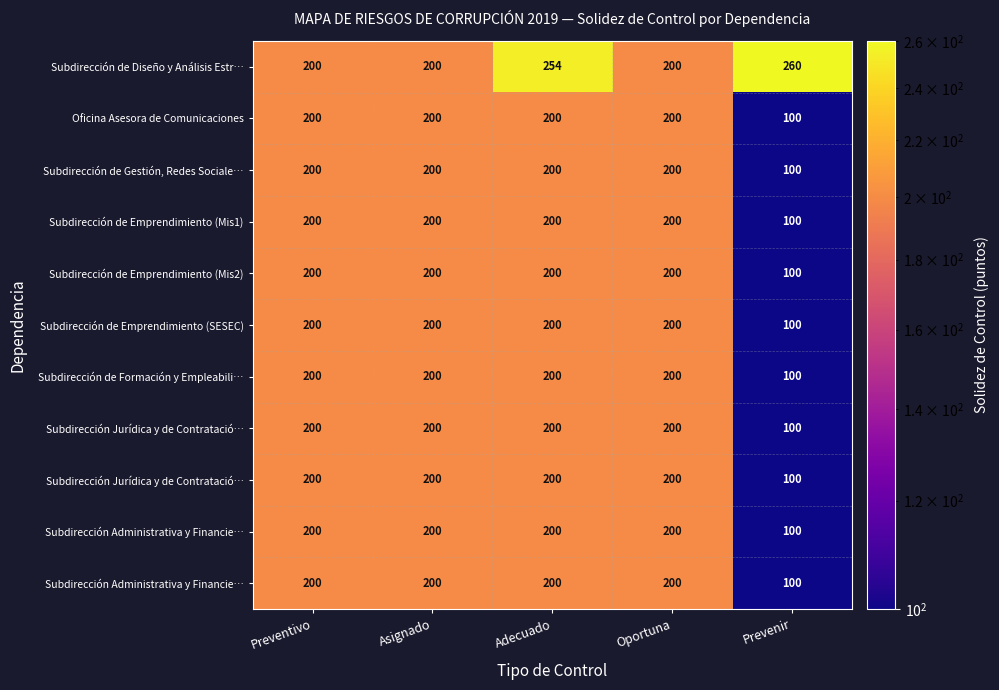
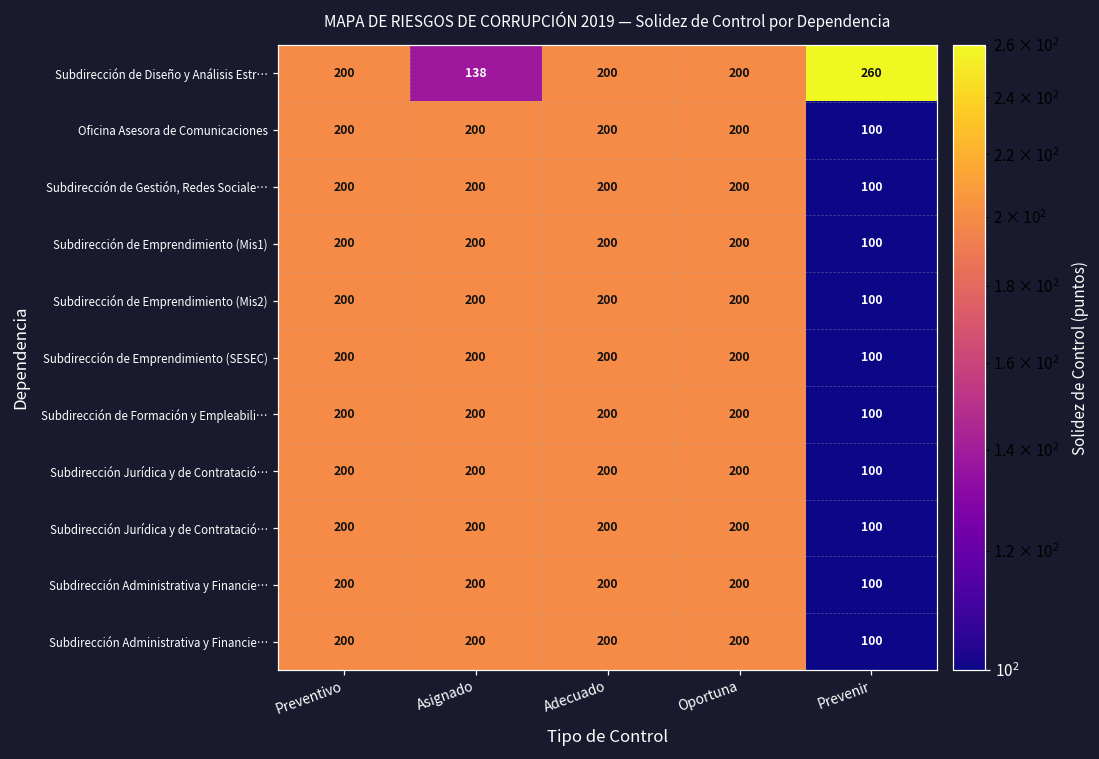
Subdirección de Diseño y Análisis Estr…, Asignado: 200 -> 138
Subdirección de Diseño y Análisis Estr…, Adecuado: 254 -> 200
